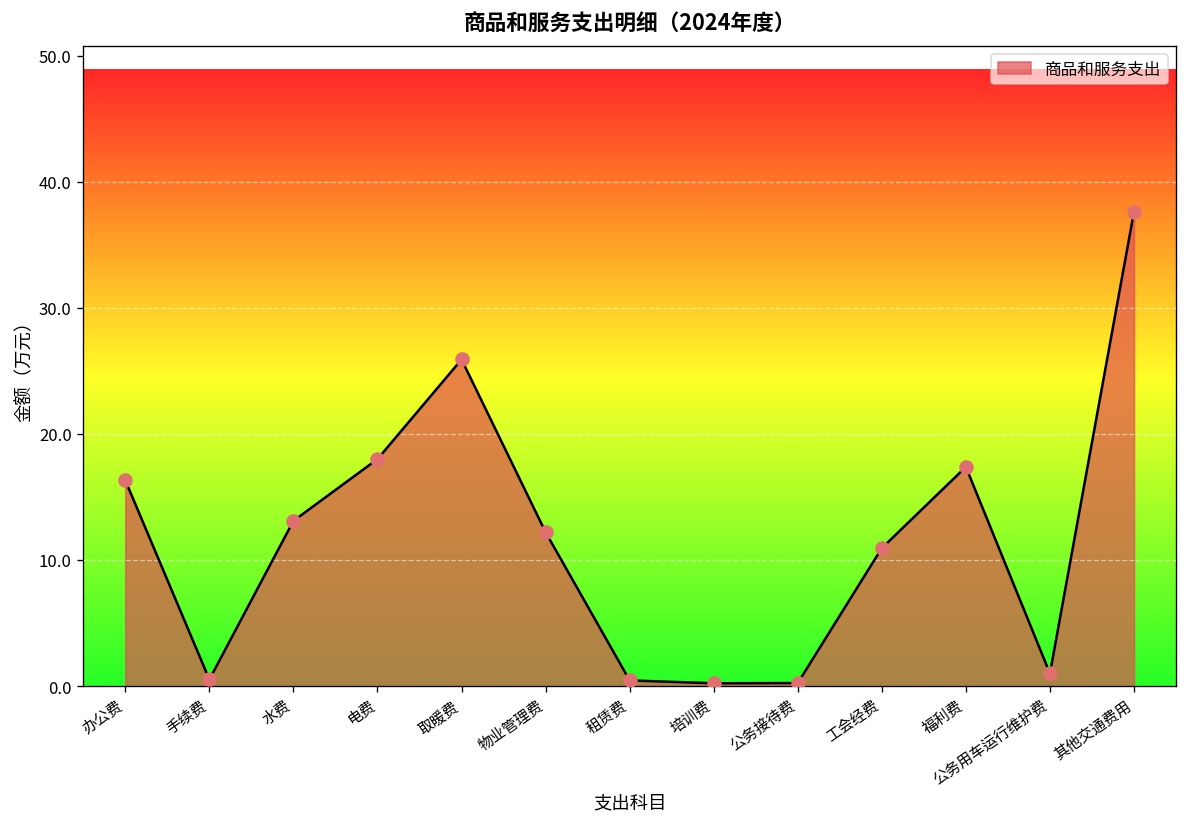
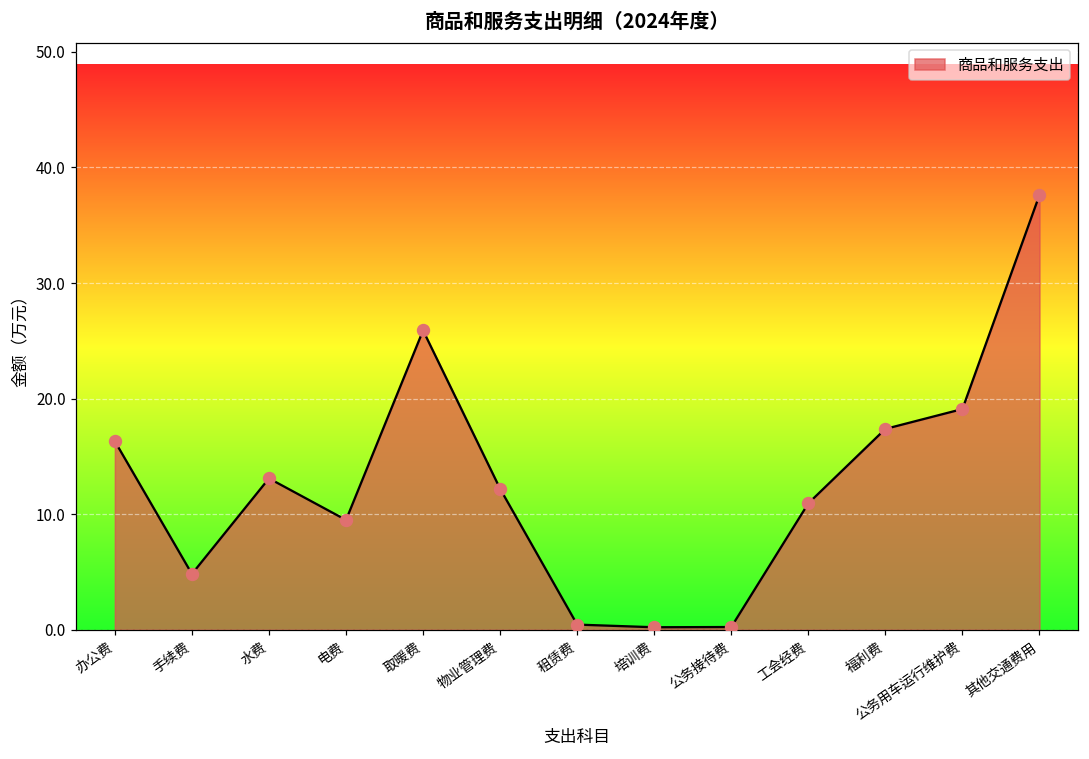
手续费: 0.5 -> 4.8
电费: 18.0 -> 9.5
公务用车运行维护费: 1.0 -> 19.1
